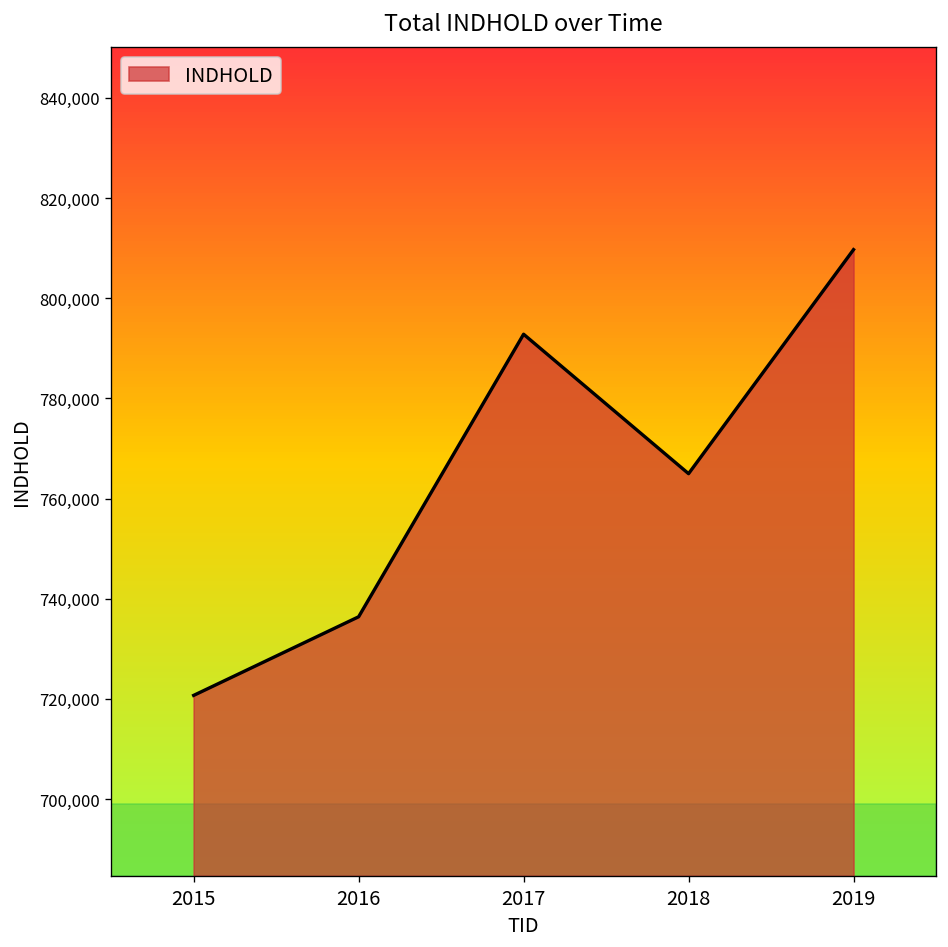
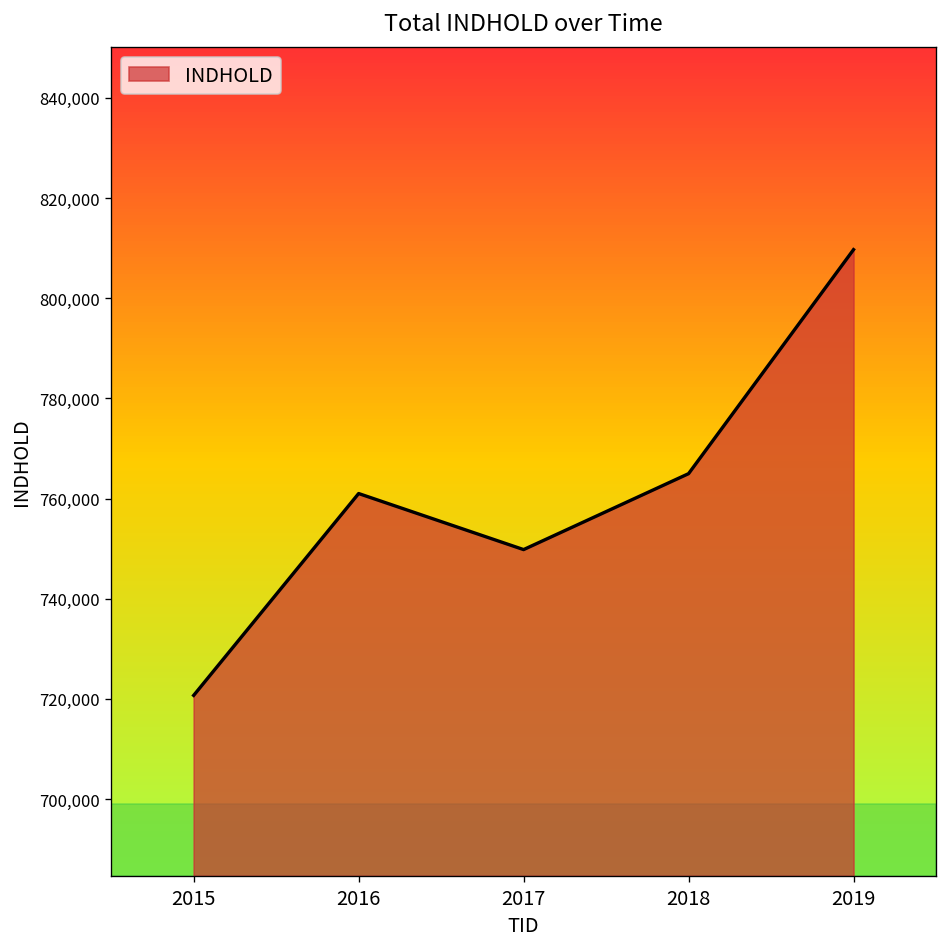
2016: 736,000 -> 761,000
2017: 793,000 -> 750,000
